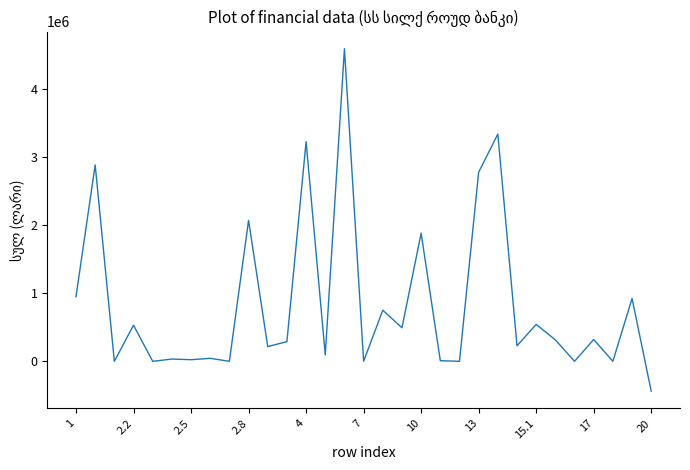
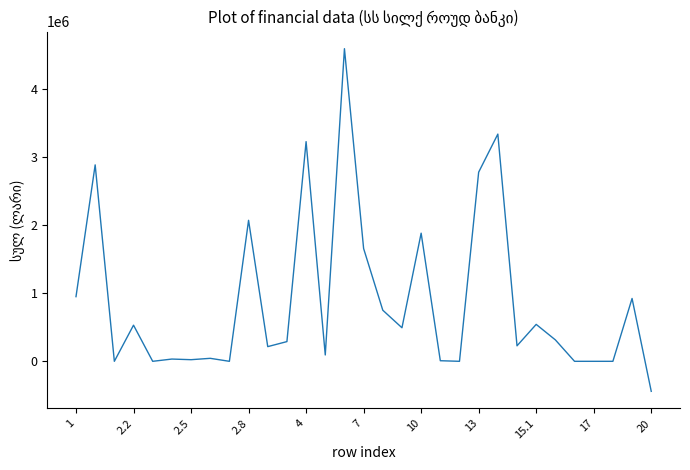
7: 0 -> 1700000
17: 300000 -> 0
